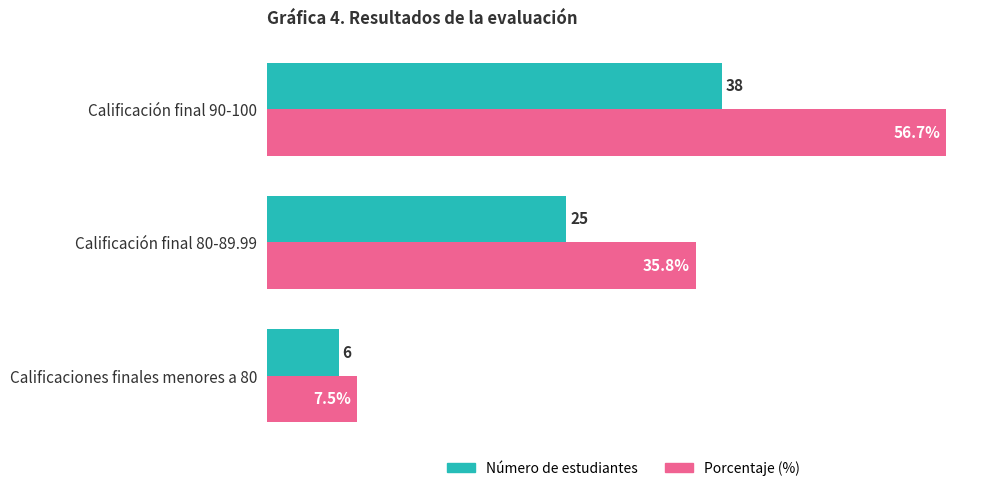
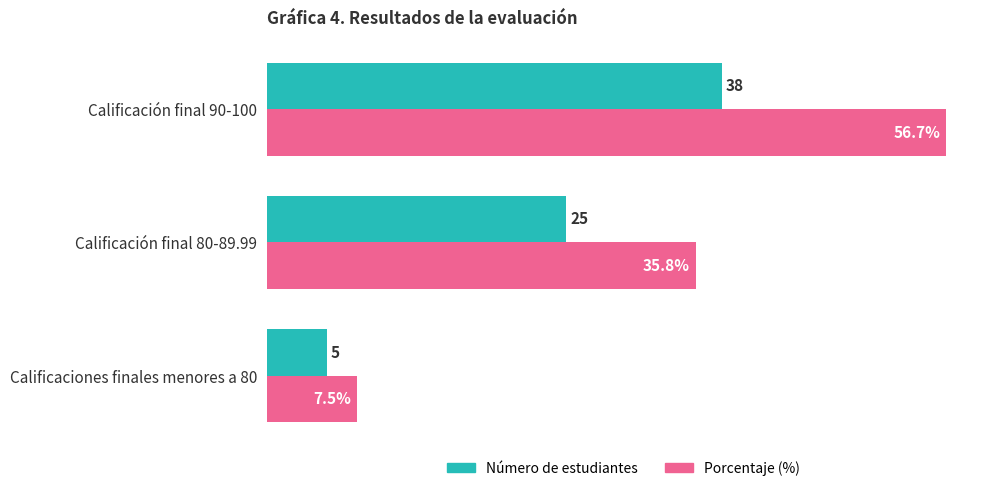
Número de estudiantes, Calificaciones finales menores a 80: 6 -> 5
